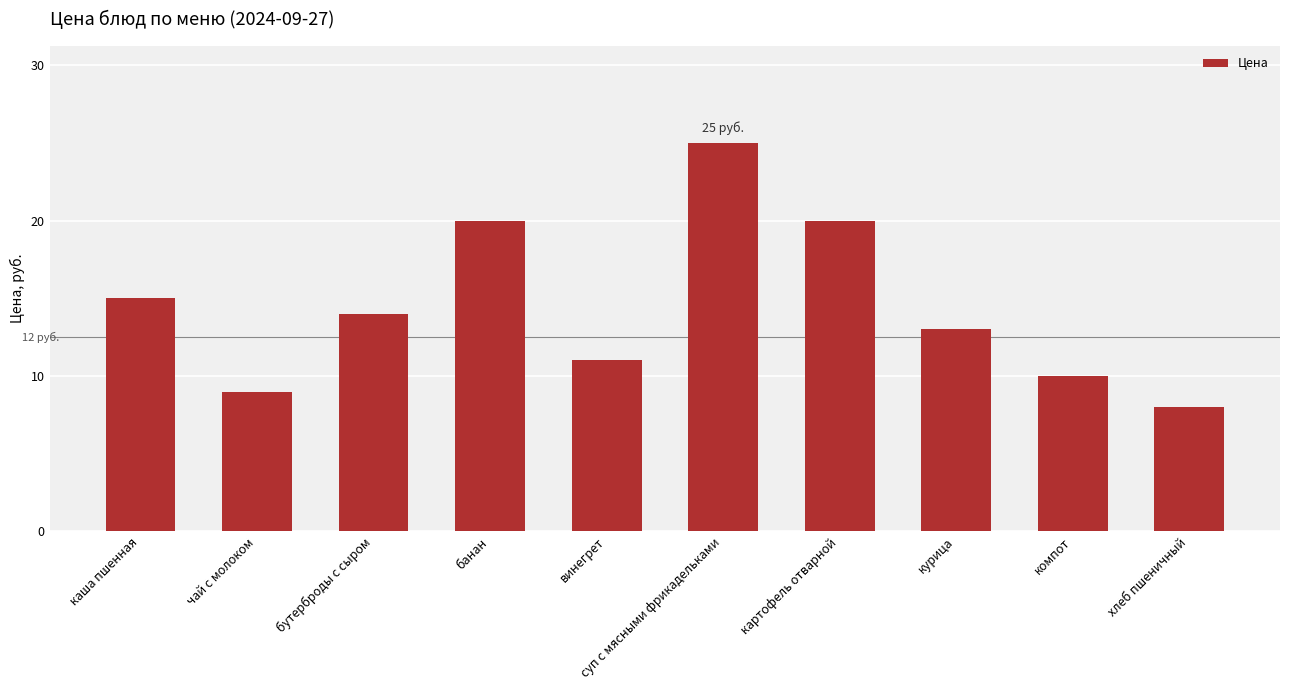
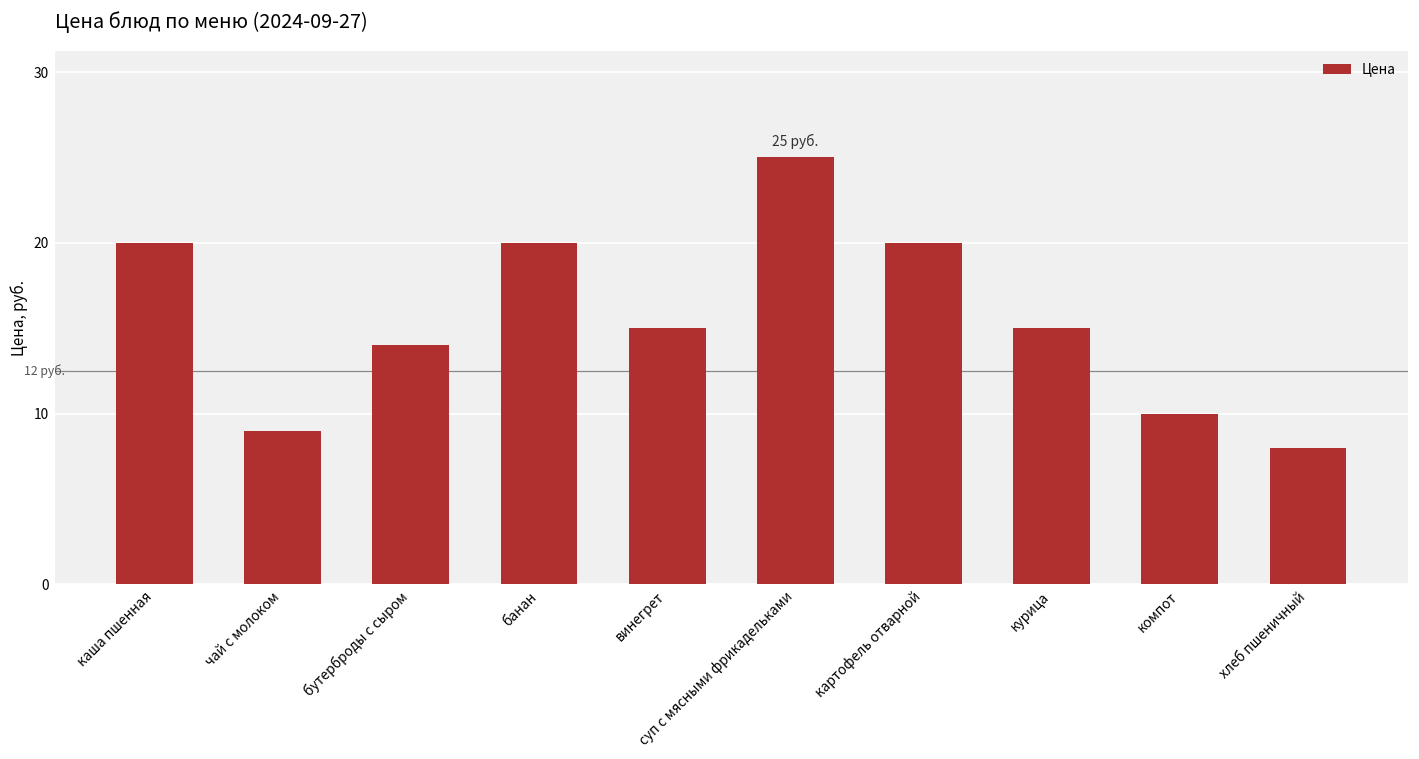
каша пшенная: 15 -> 20
винегрет: 11 -> 15
курица: 13 -> 15
